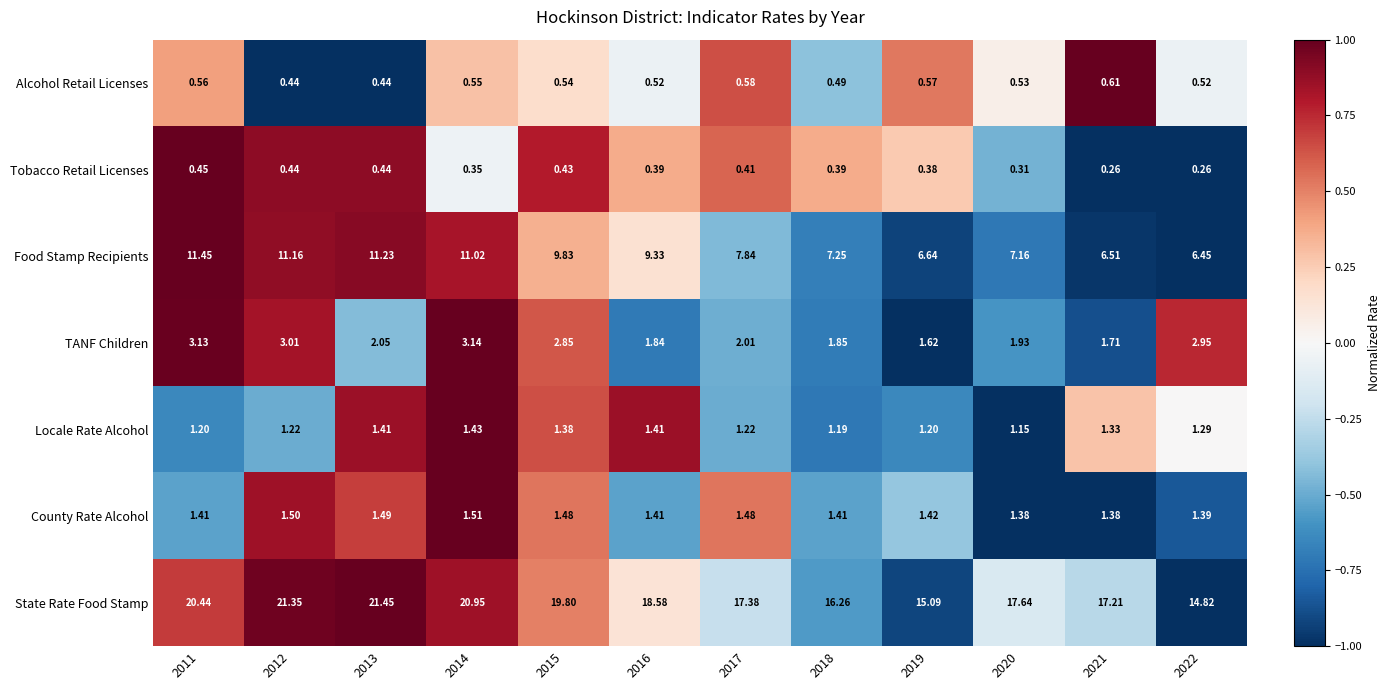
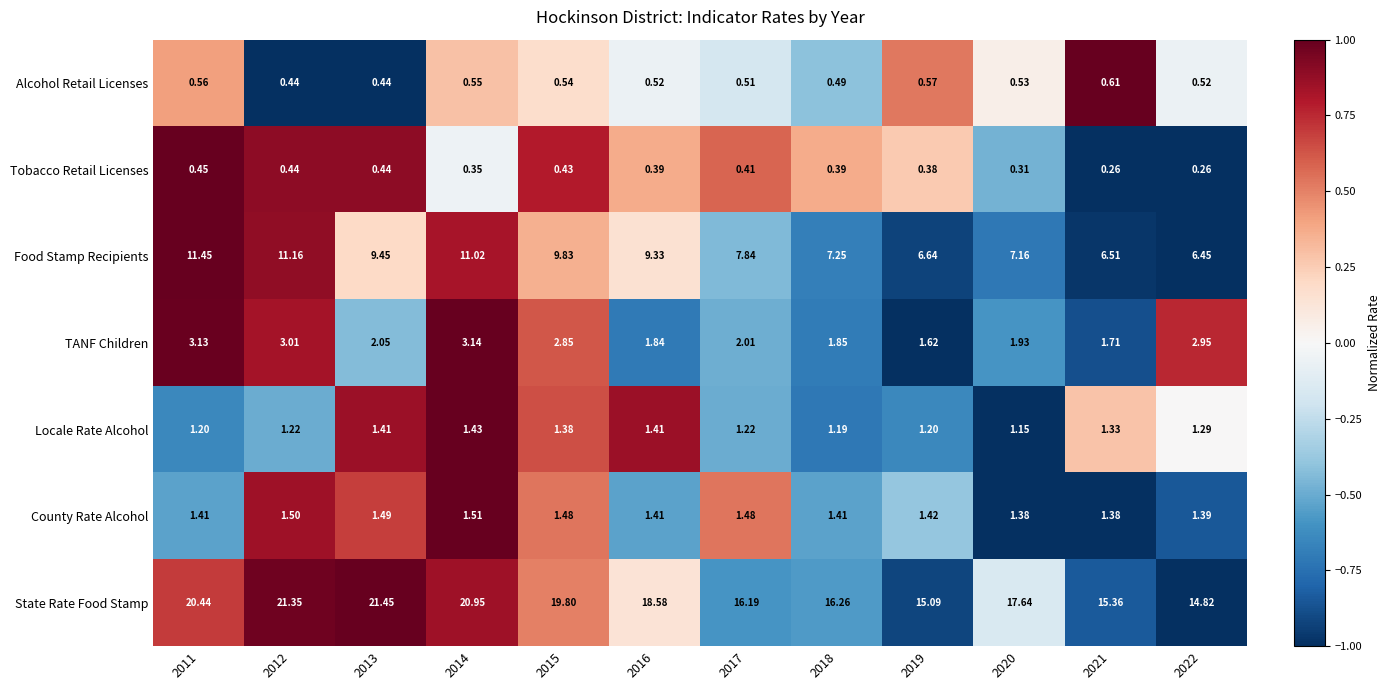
Alcohol Retail Licenses, 2017: 0.58 -> 0.51
Food Stamp Recipients, 2013: 11.23 -> 9.45
State Rate Food Stamp, 2017: 17.38 -> 16.19
State Rate Food Stamp, 2021: 17.21 -> 15.36
